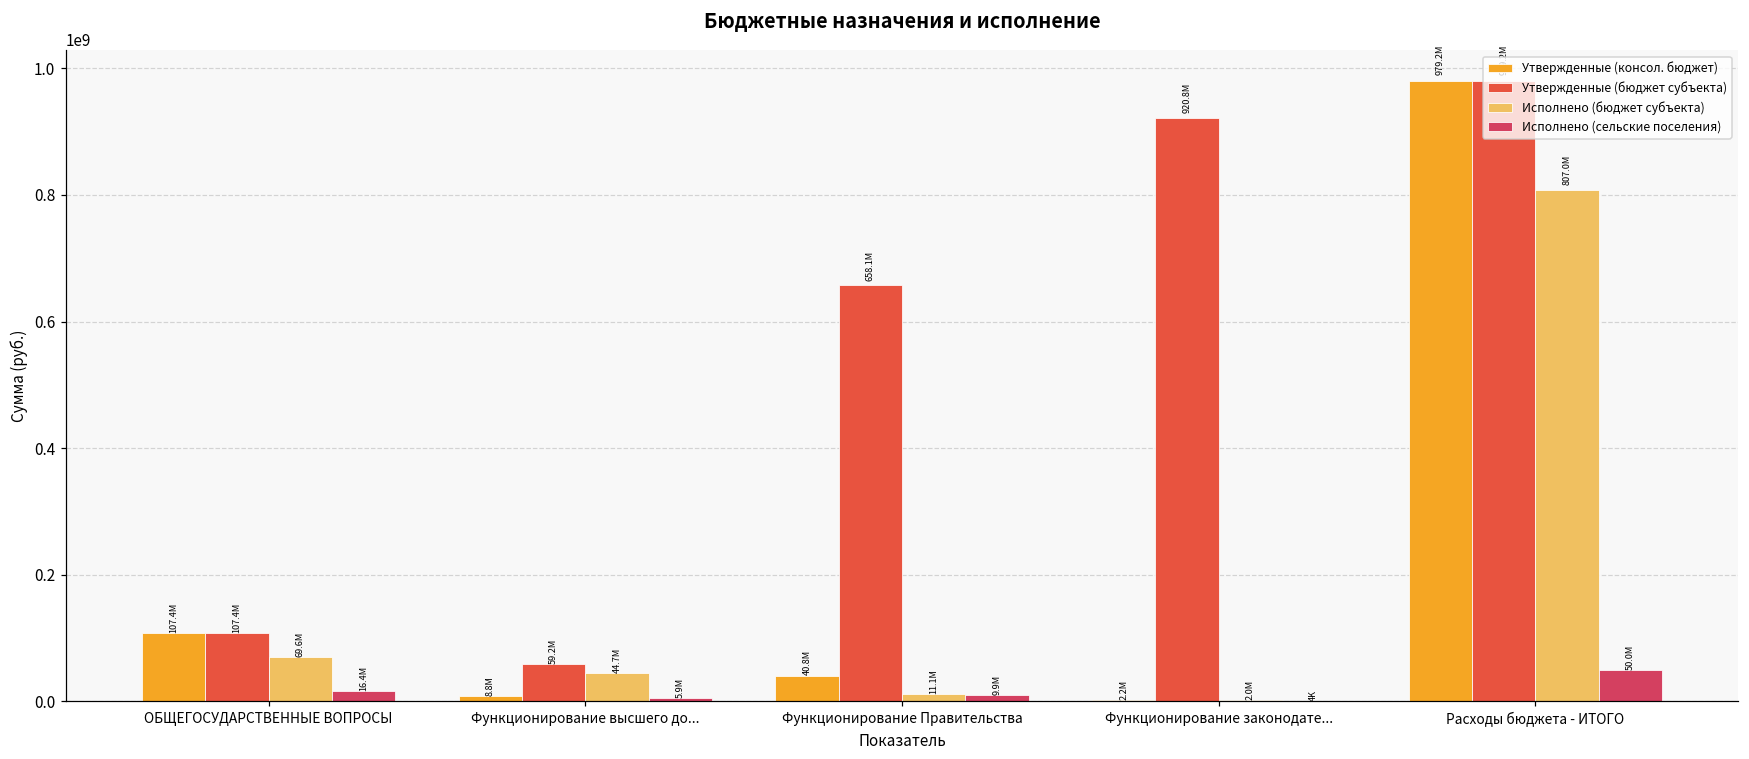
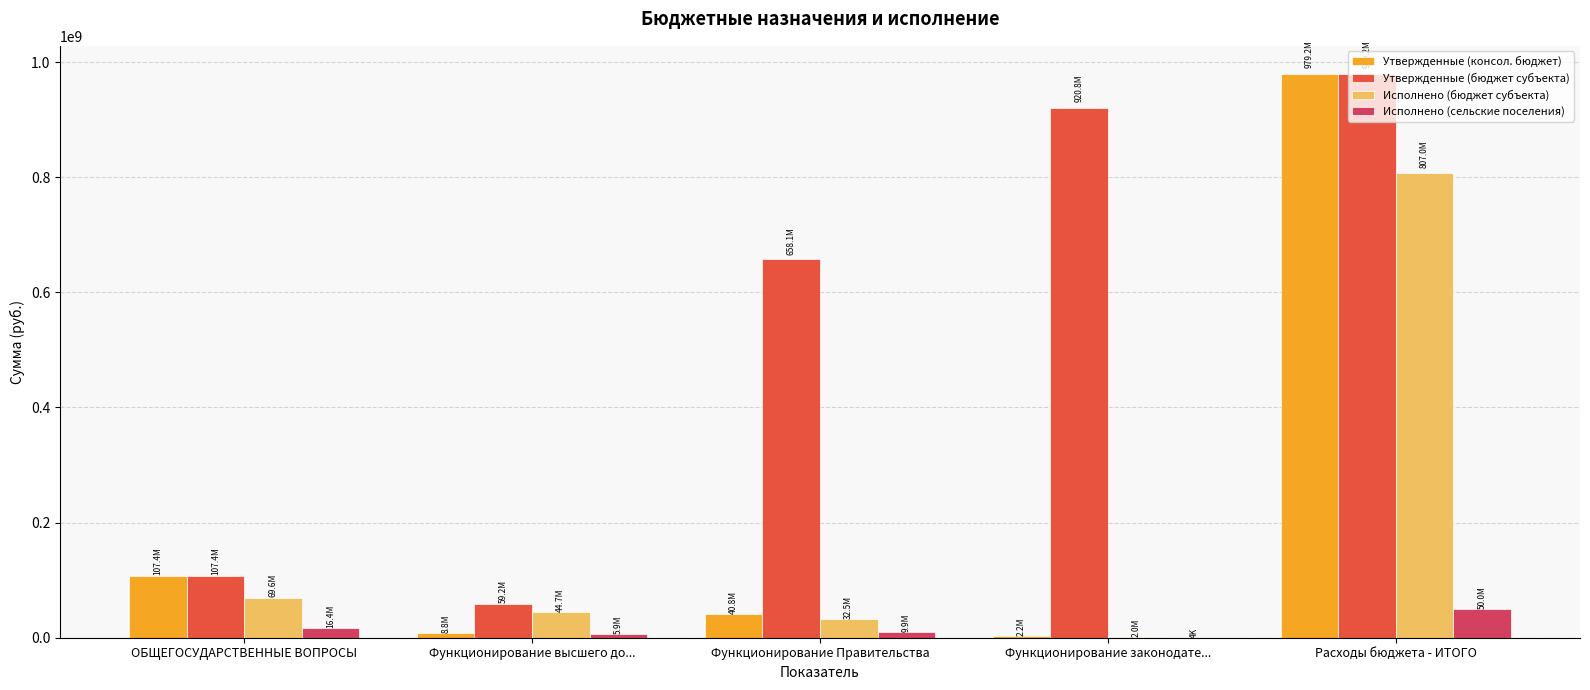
Исполнено (бюджет субъекта), Функционирование Правительства: 11.1M -> 32.5M
